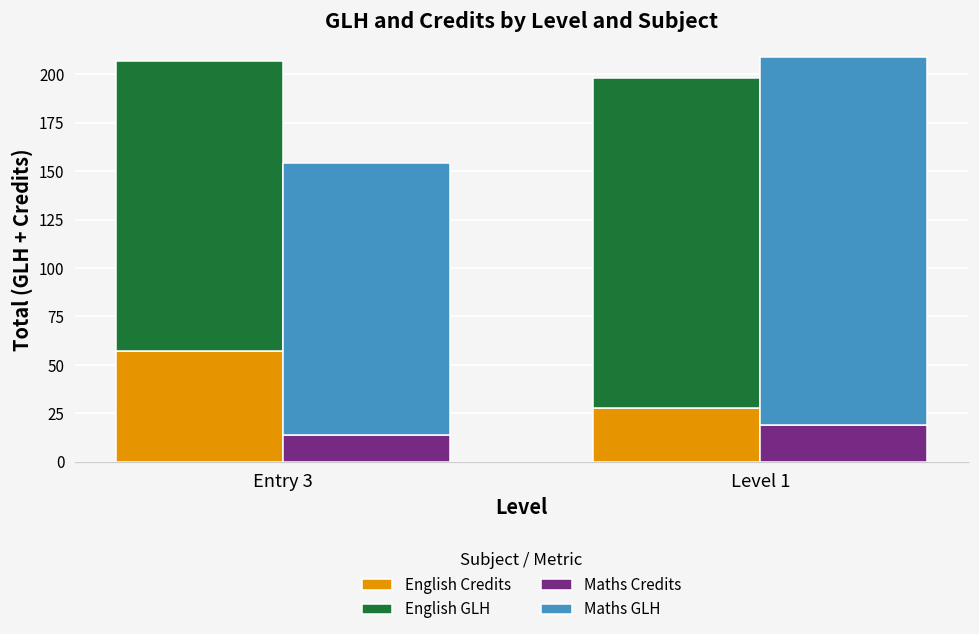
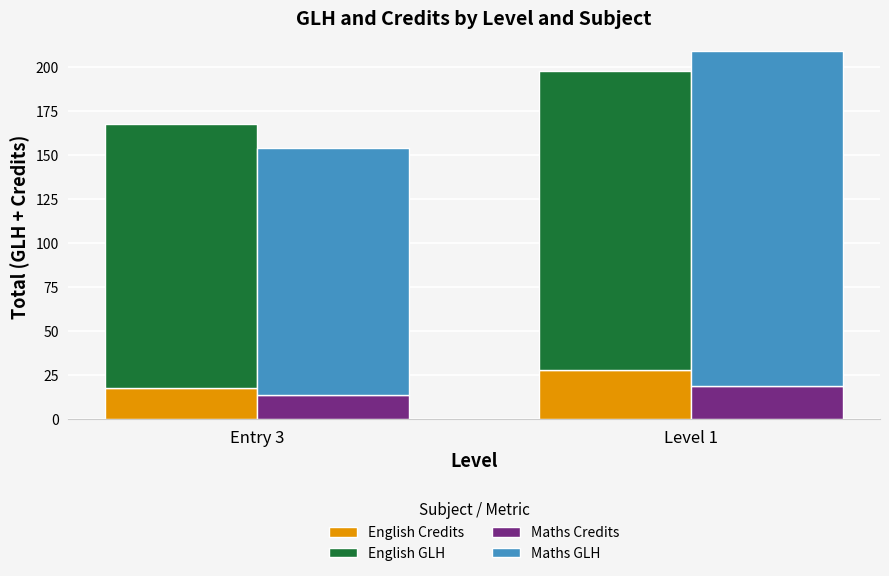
English Credits, Entry 3: 57 -> 18
